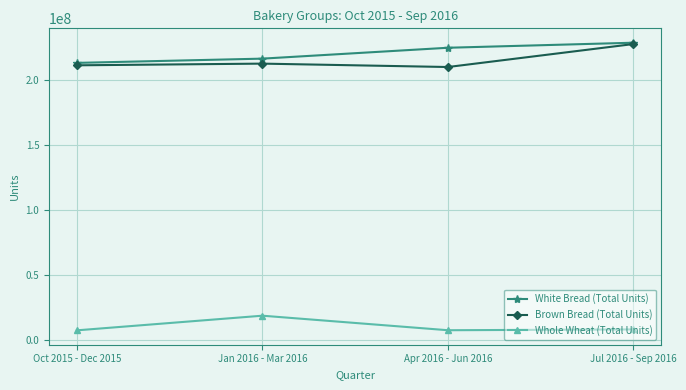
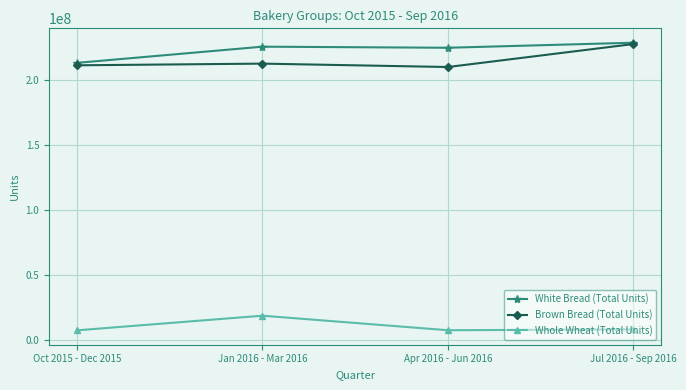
White Bread (Total Units), Jan 2016 - Mar 2016: 217000000 -> 226000000
